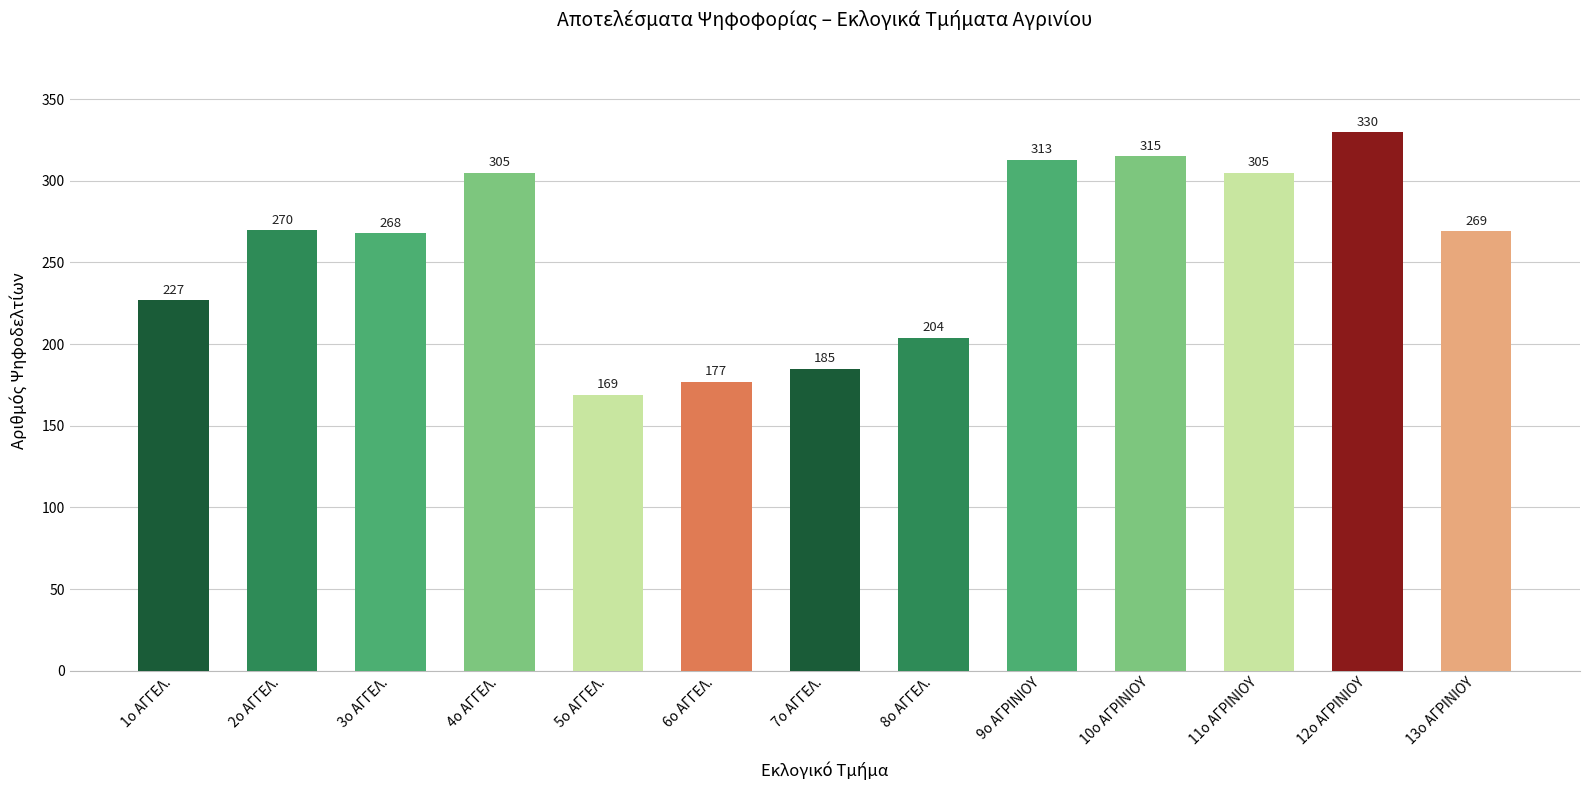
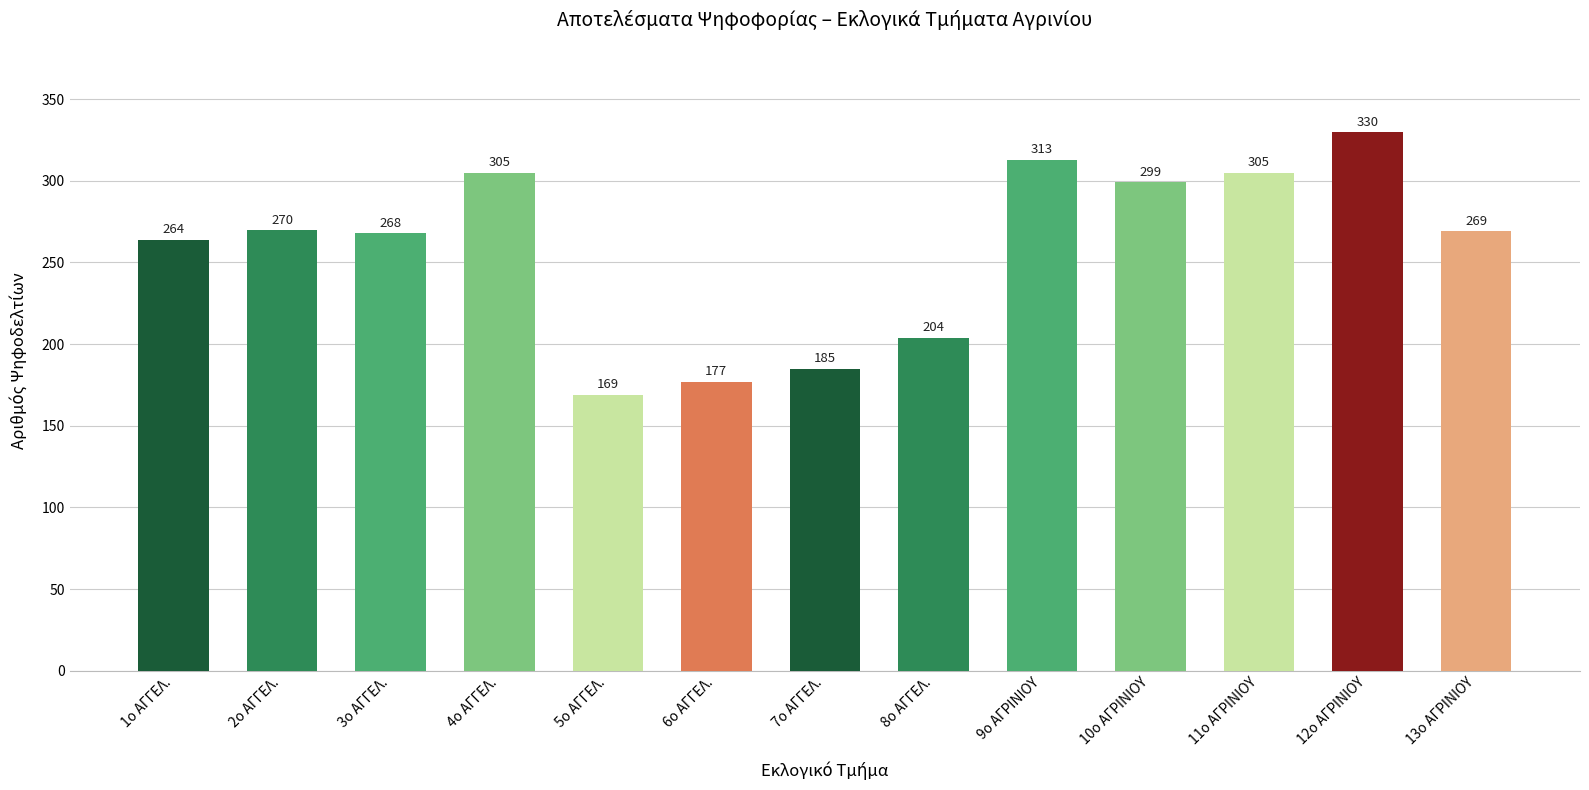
1ο ΑΓΓΕΛ.: 227 -> 264
10ο ΑΓΡΙΝΙΟΥ: 315 -> 299
